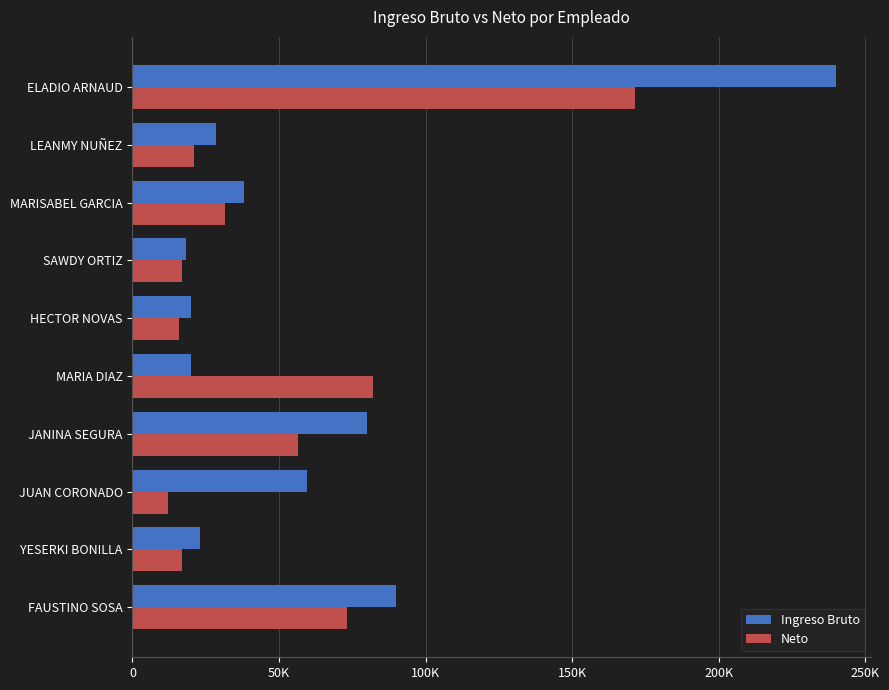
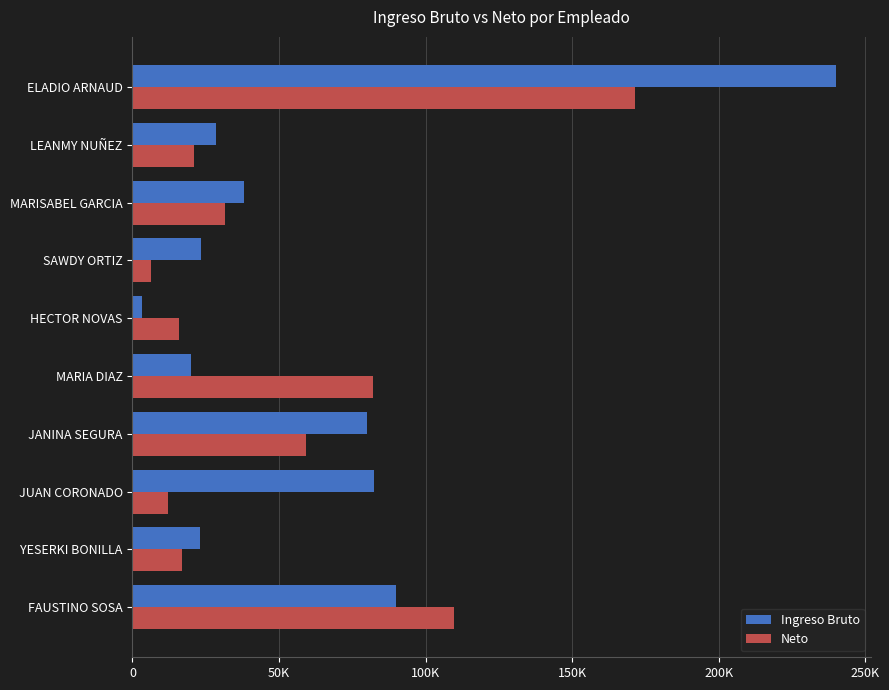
Ingreso Bruto, SAWDY ORTIZ: 18000 -> 23000
Neto, SAWDY ORTIZ: 17000 -> 6000
Ingreso Bruto, HECTOR NOVAS: 20000 -> 3000
Neto, JANINA SEGURA: 57000 -> 59000
Ingreso Bruto, JUAN CORONADO: 60000 -> 82000
Neto, FAUSTINO SOSA: 73000 -> 110000
